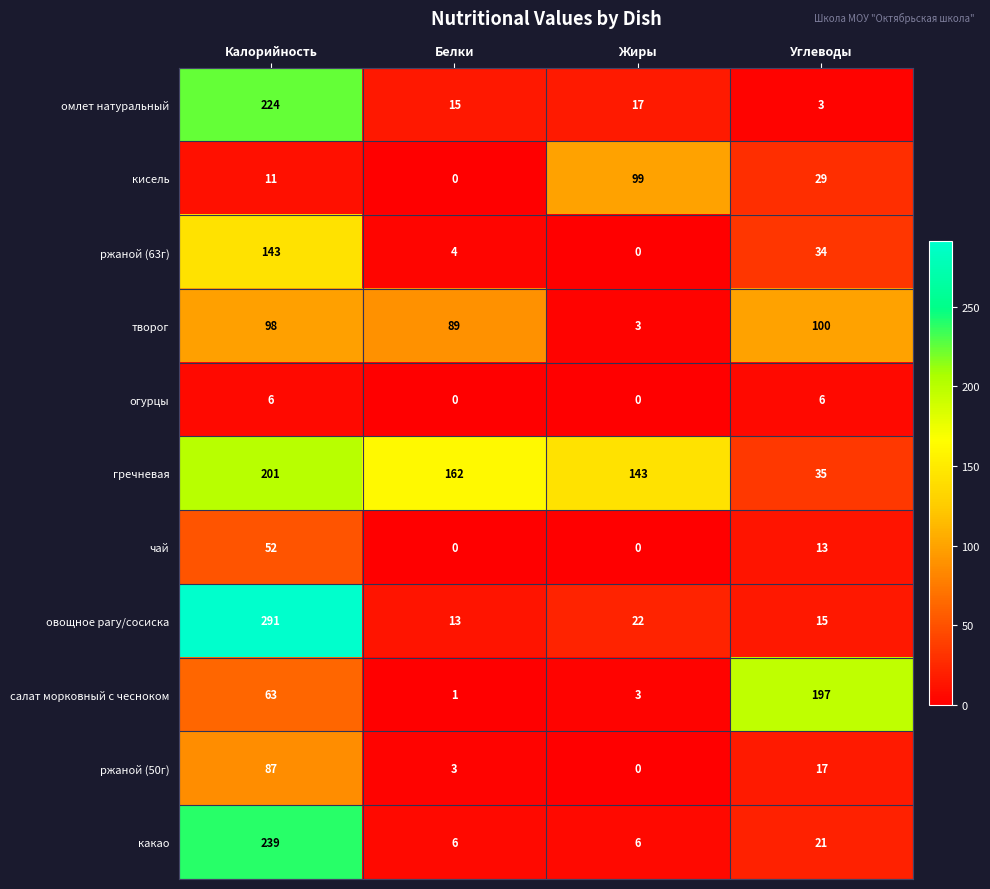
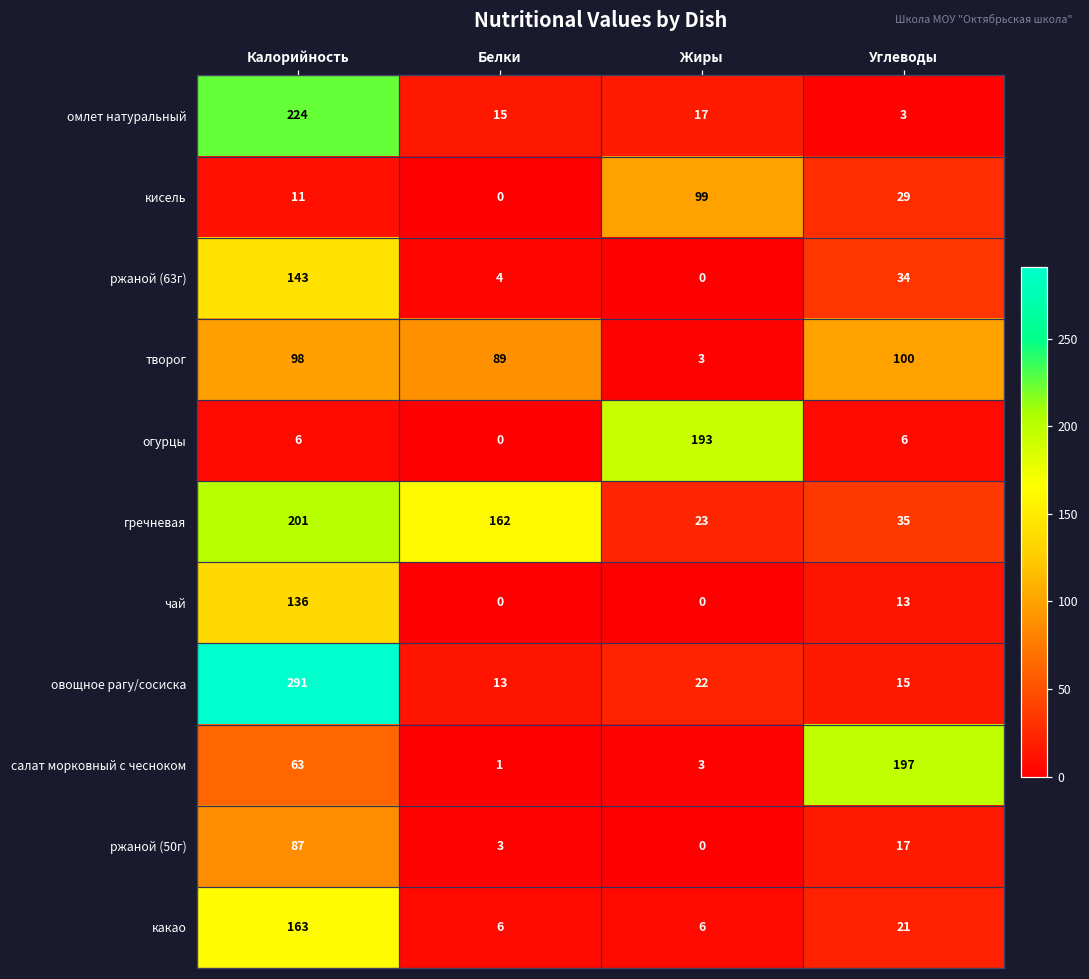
огурцы, Жиры: 0 -> 193
гречневая, Жиры: 143 -> 23
чай, Калорийность: 52 -> 136
какао, Калорийность: 239 -> 163
